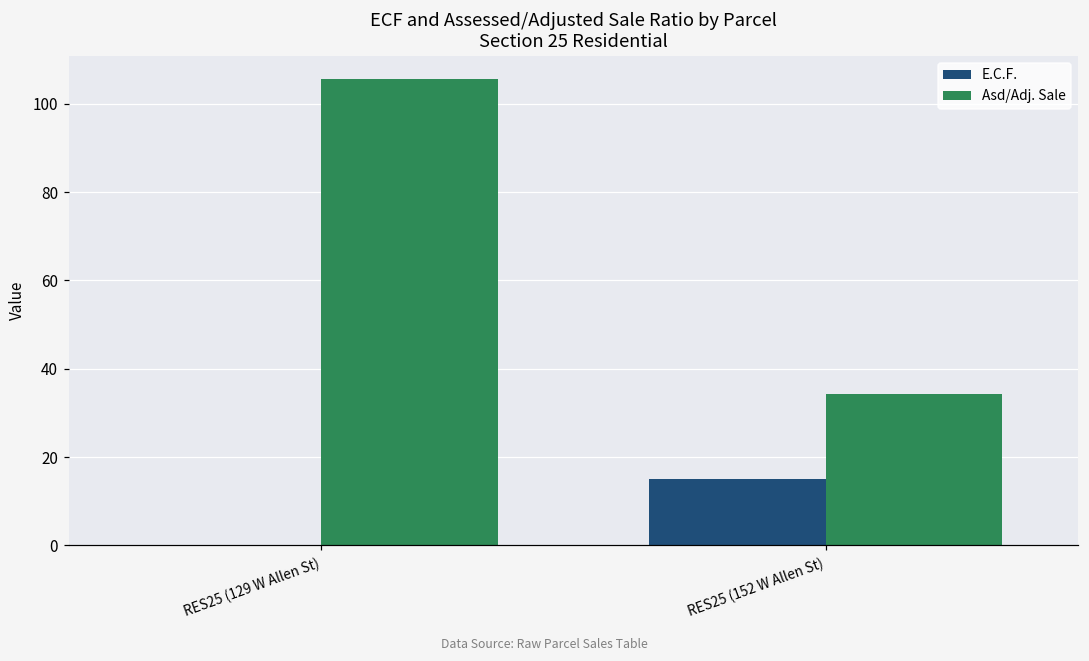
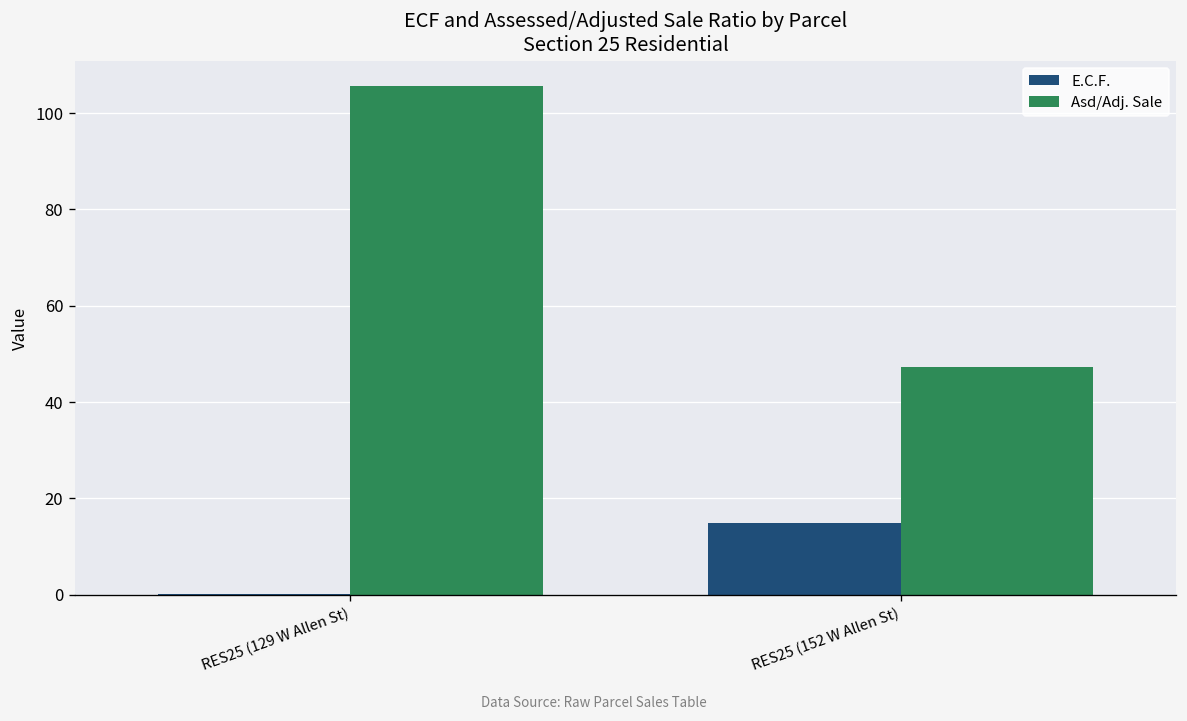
Asd/Adj. Sale, RES25 (152 W Allen St): 34 -> 47
